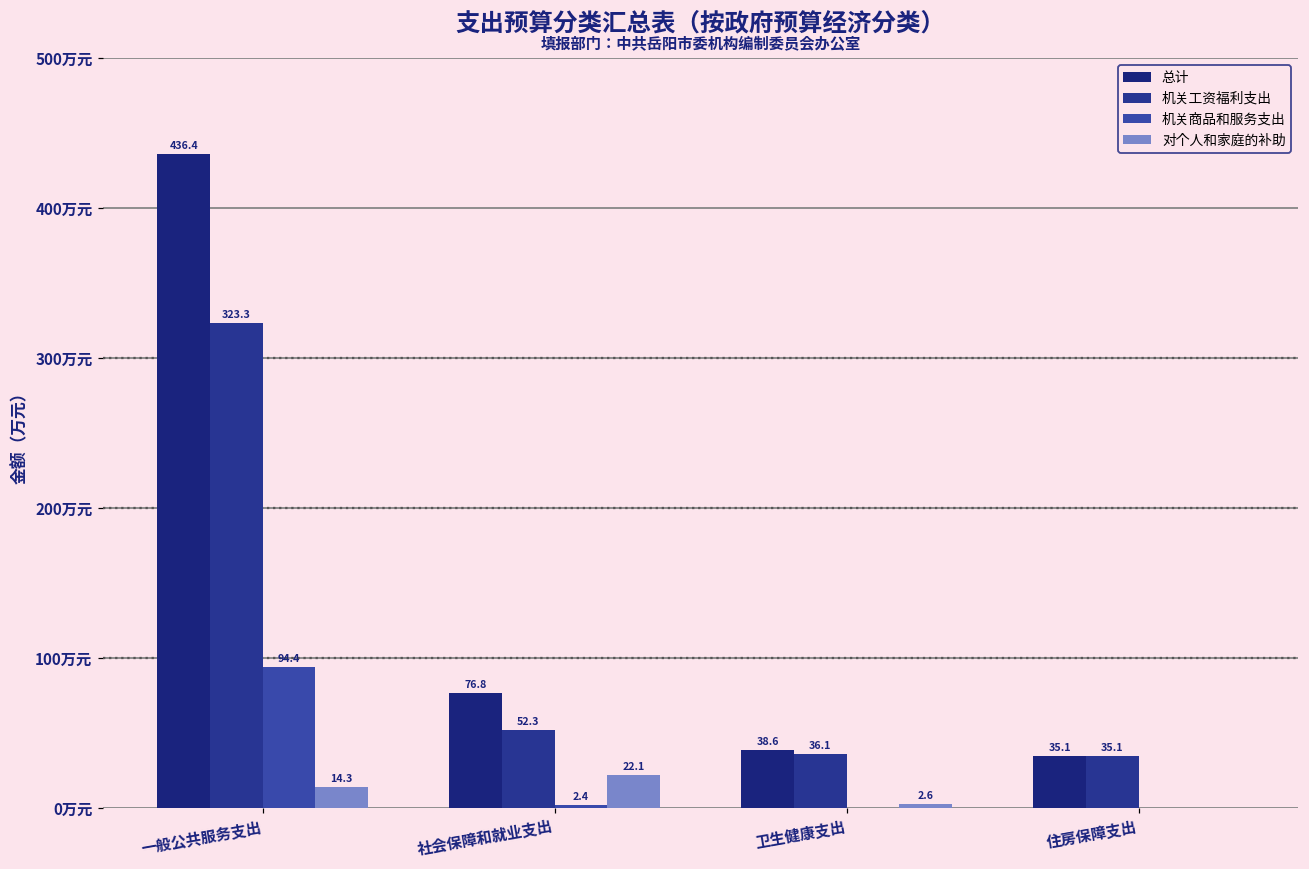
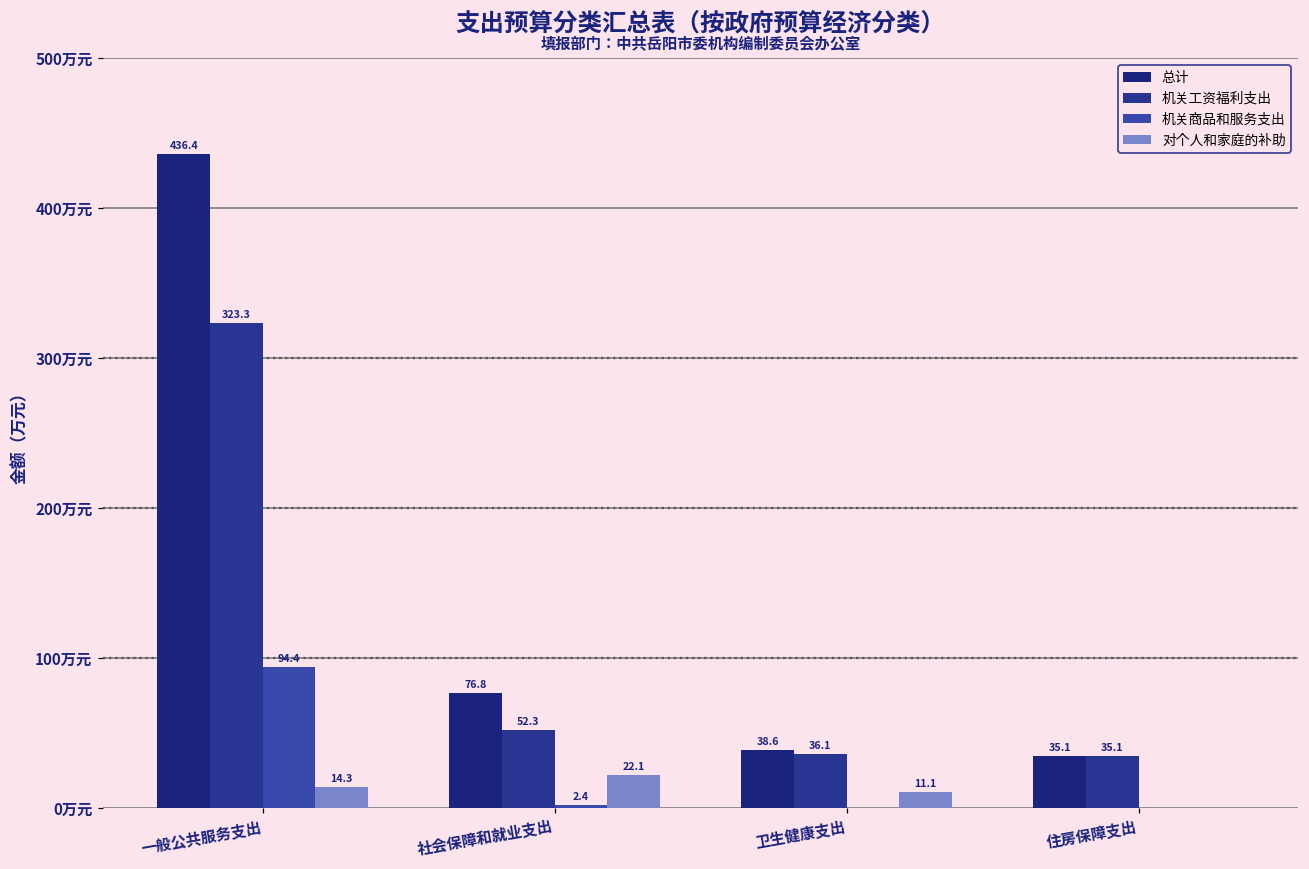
对个人和家庭的补助, 卫生健康支出: 2.6 -> 11.1
